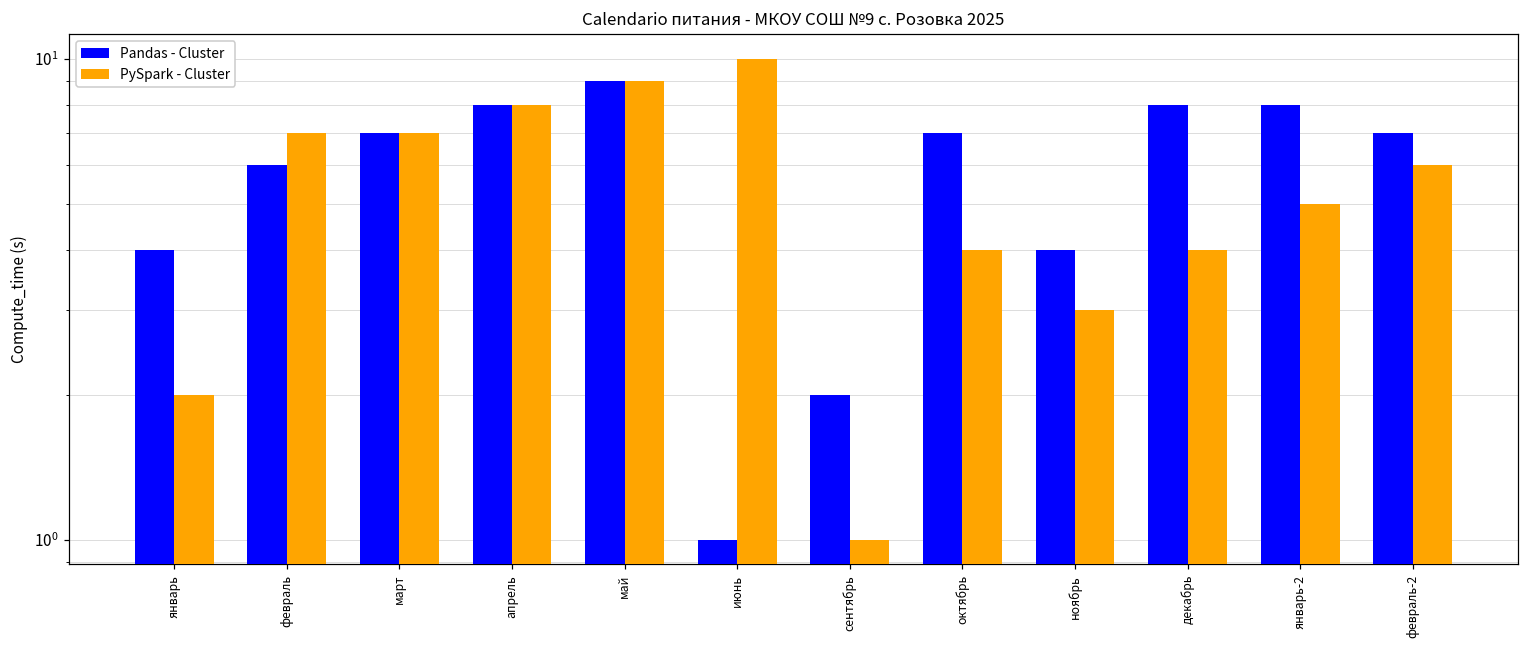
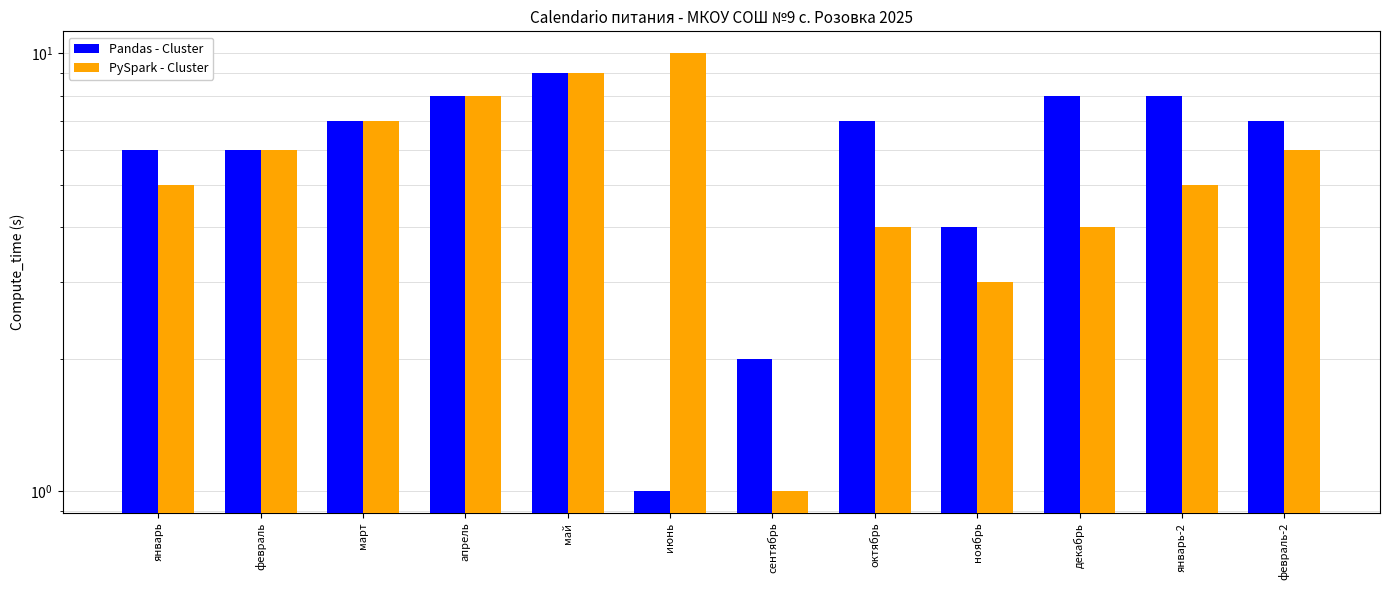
Pandas - Cluster, январь: 4 -> 6
PySpark - Cluster, январь: 2 -> 5
PySpark - Cluster, февраль: 7 -> 6
